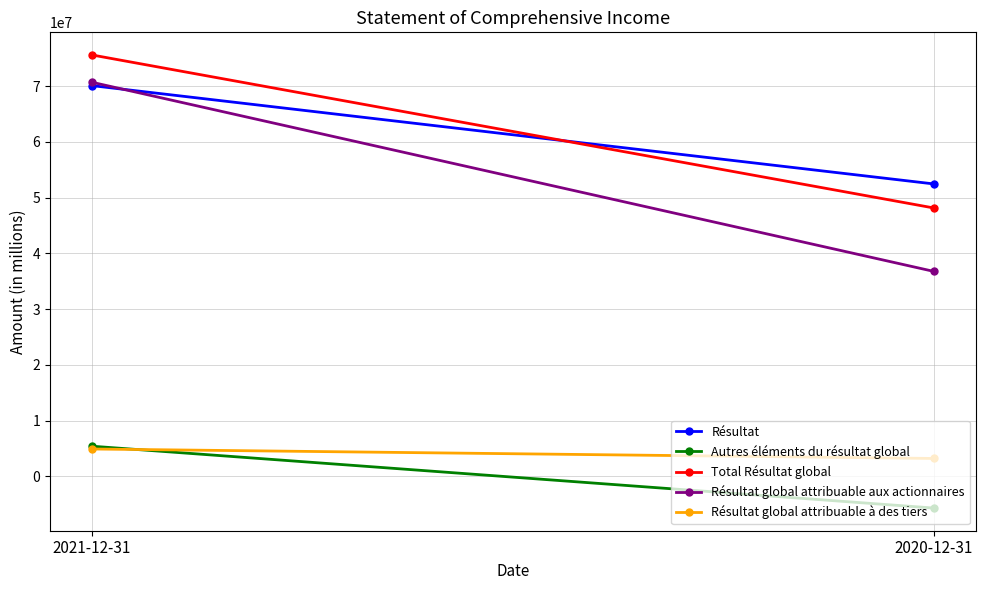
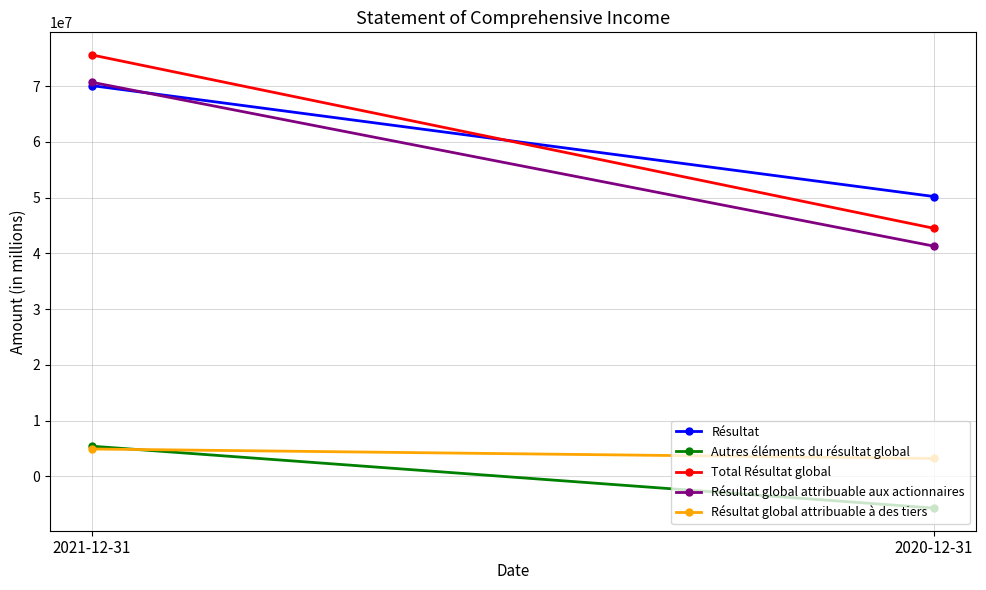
Résultat, 2020-12-31: 52000000 -> 50000000
Total Résultat global, 2020-12-31: 48000000 -> 45000000
Résultat global attribuable aux actionnaires, 2020-12-31: 37000000 -> 41000000
